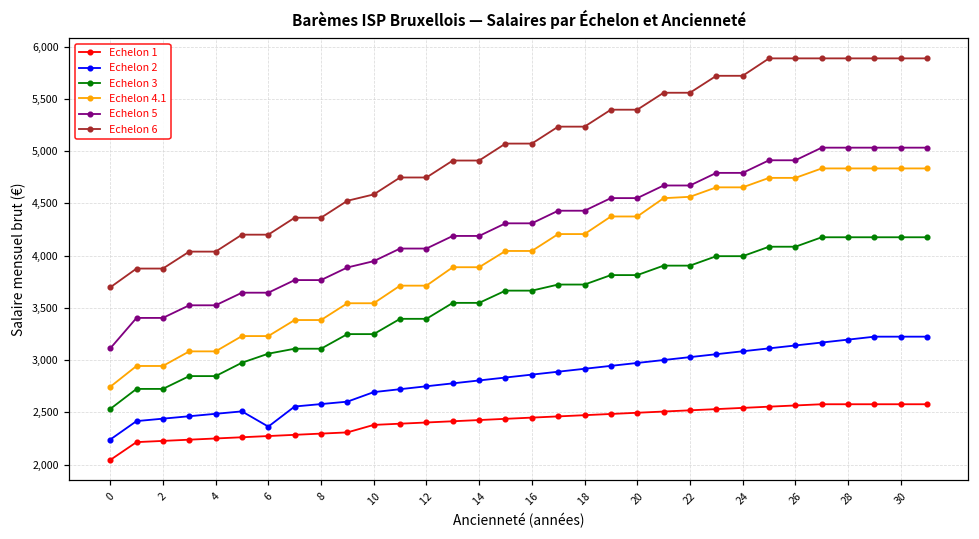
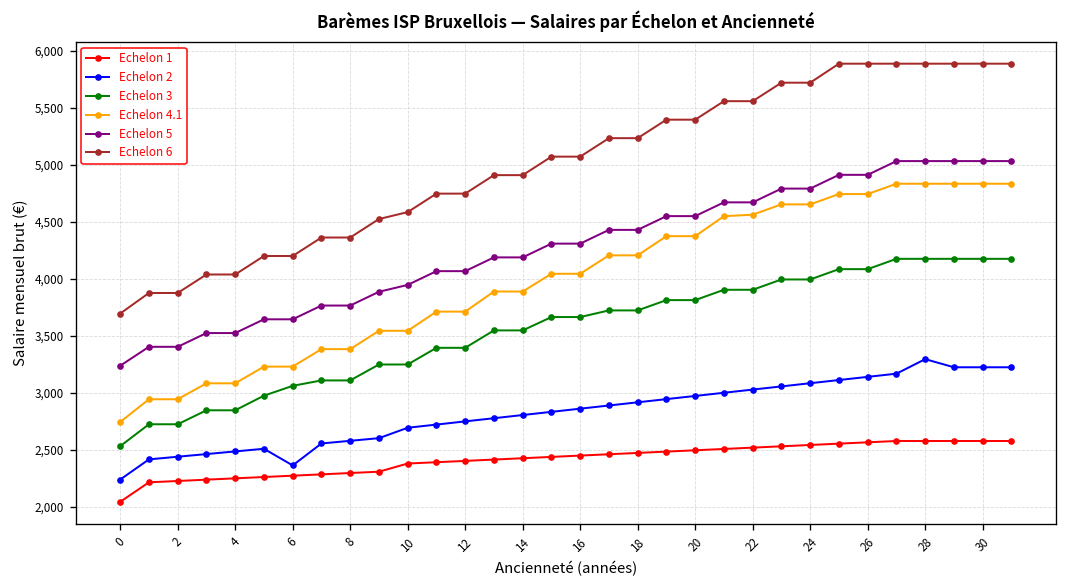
Echelon 5, 0: 3,100 -> 3,200
Echelon 2, 28: 3,200 -> 3,300
